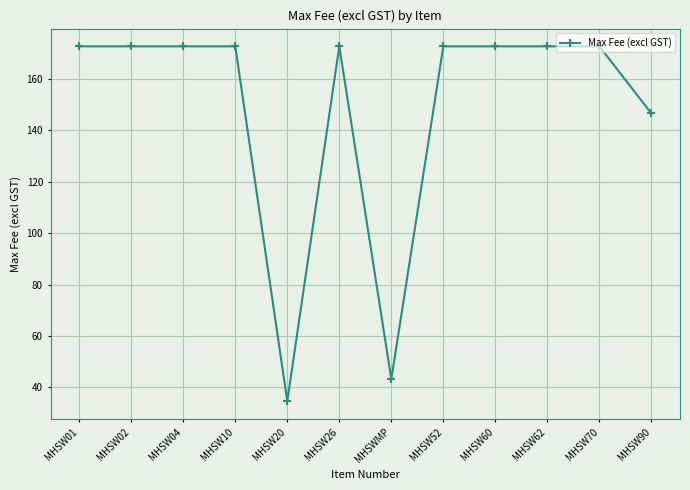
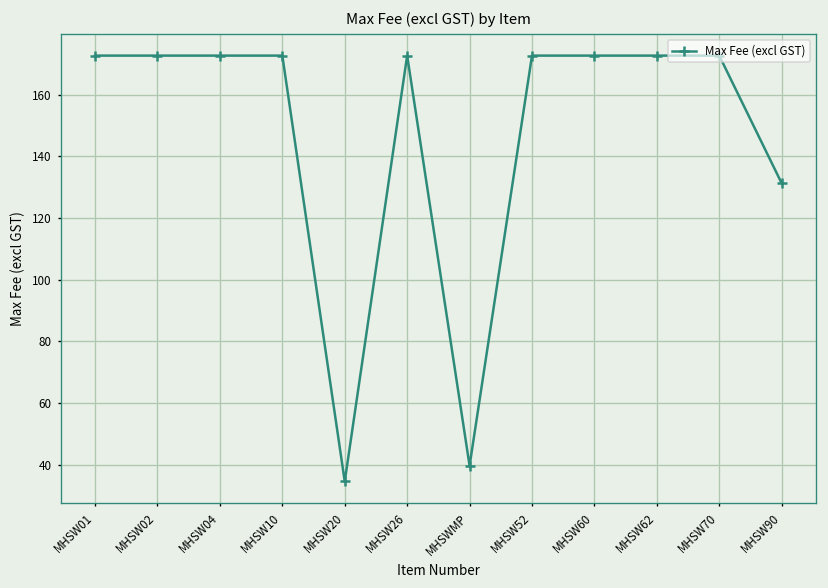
MHSWMP: 43 -> 40
MHSW90: 147 -> 131
